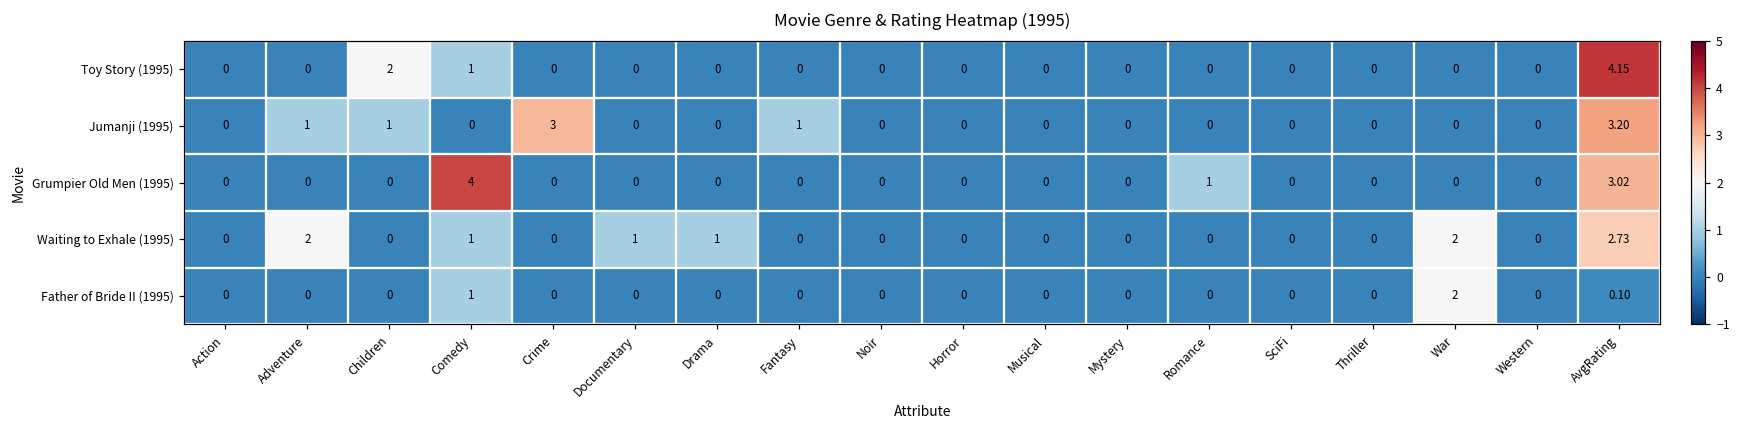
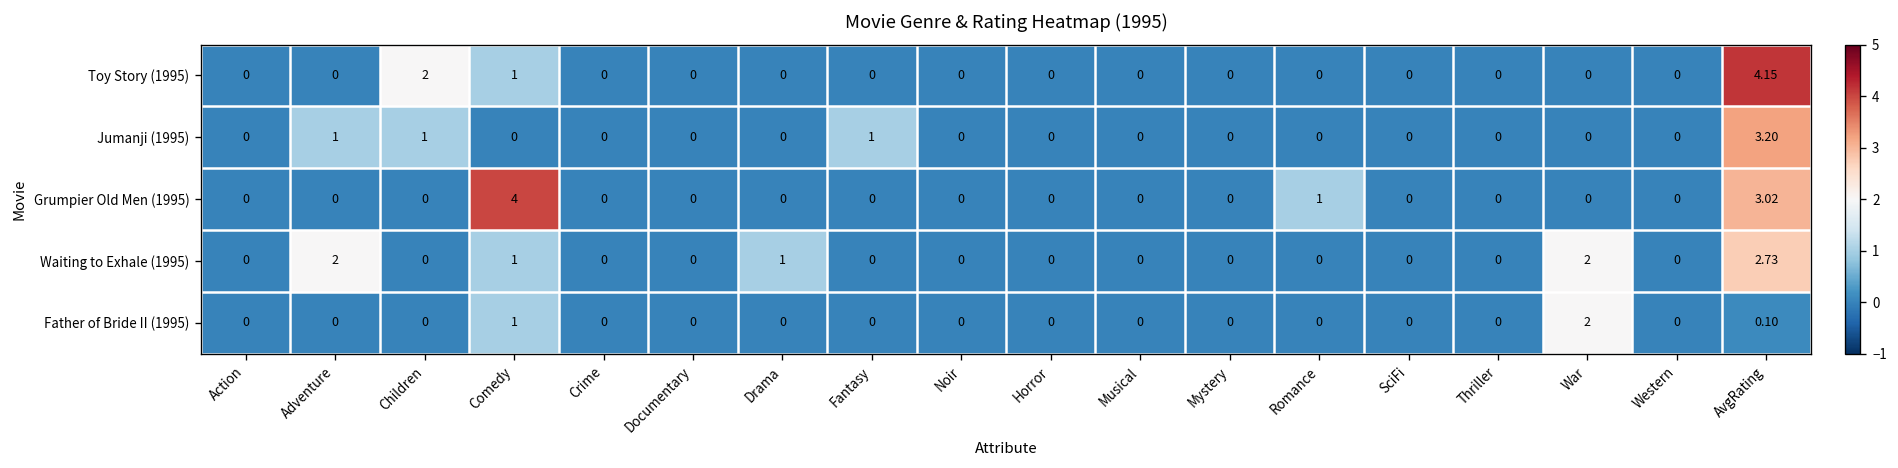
Jumanji (1995), Crime: 3 -> 0
Waiting to Exhale (1995), Documentary: 1 -> 0
